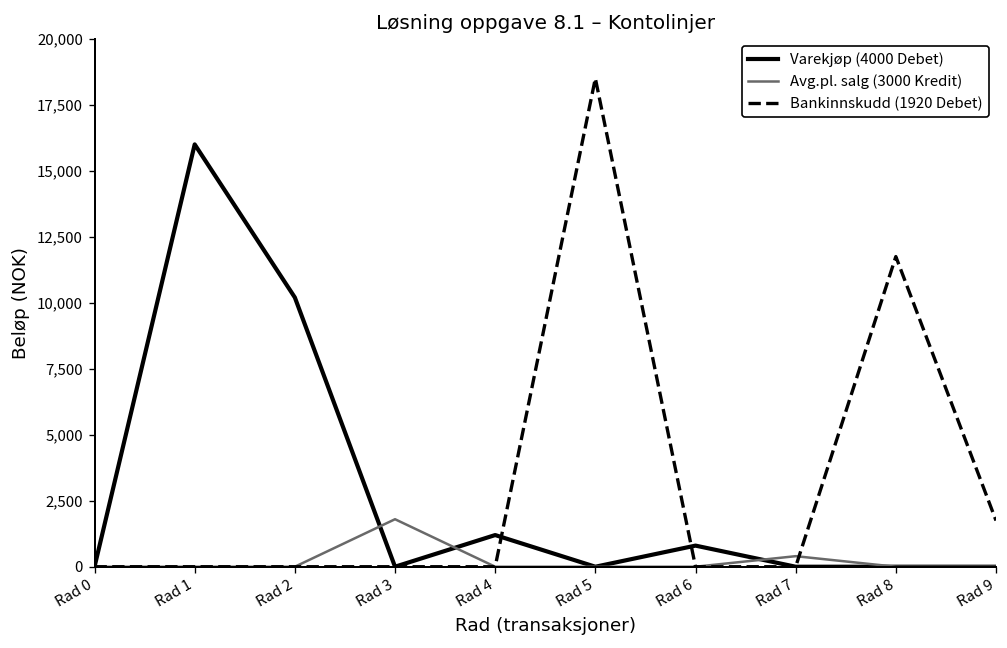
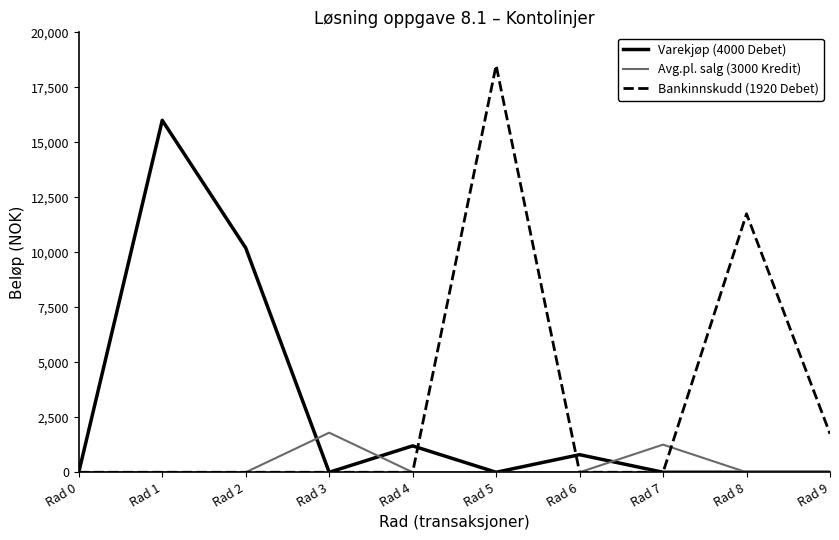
Avg.pl. salg (3000 Kredit), Rad 7: 400 -> 1,300
